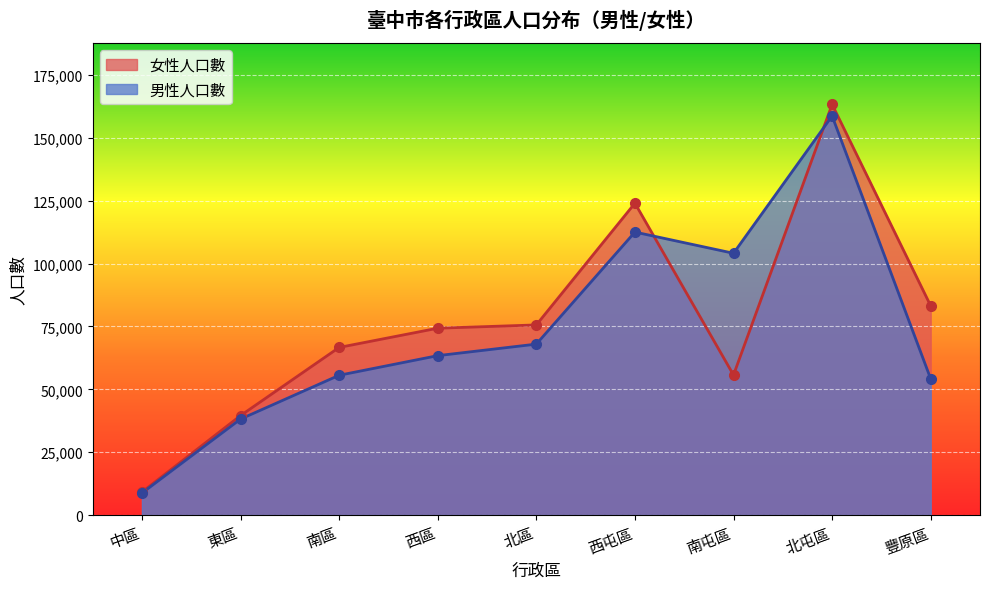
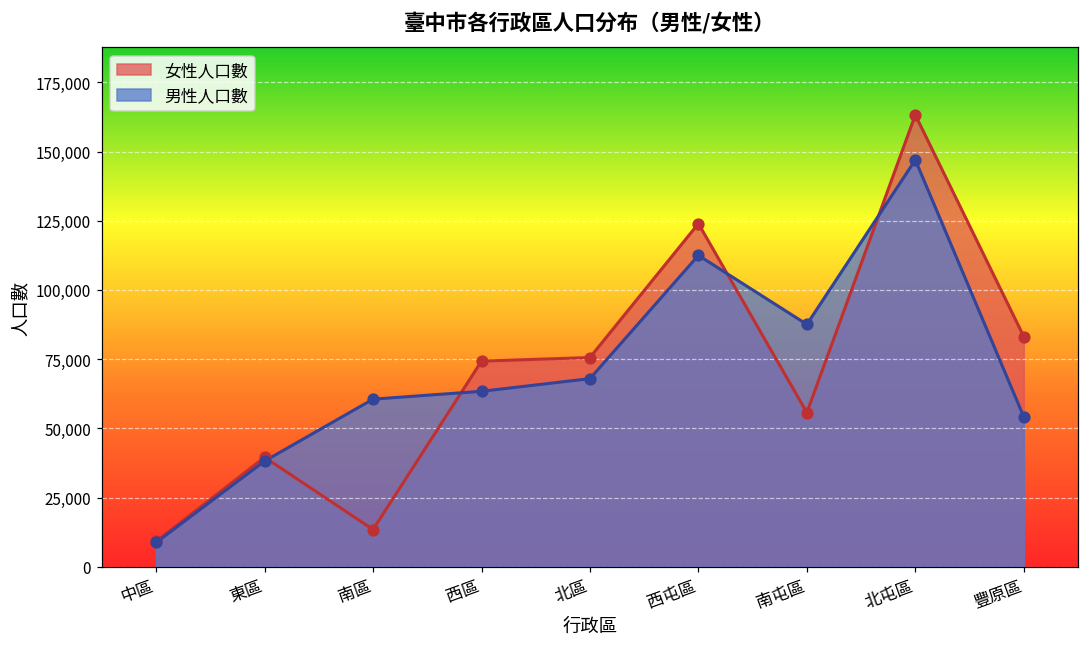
女性人口數, 南區: 67,000 -> 13,000
男性人口數, 南區: 56,000 -> 61,000
男性人口數, 南屯區: 104,000 -> 88,000
男性人口數, 北屯區: 159,000 -> 147,000
